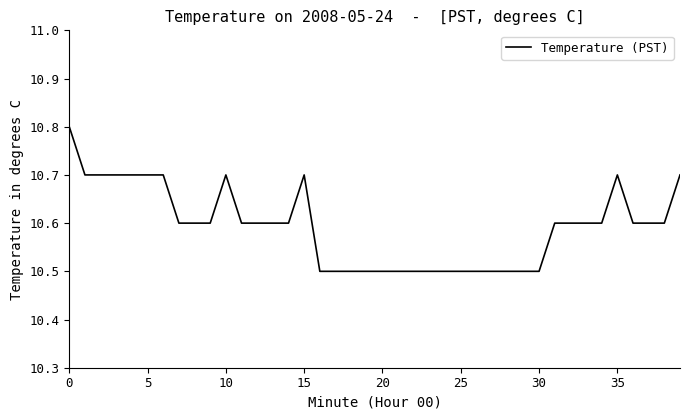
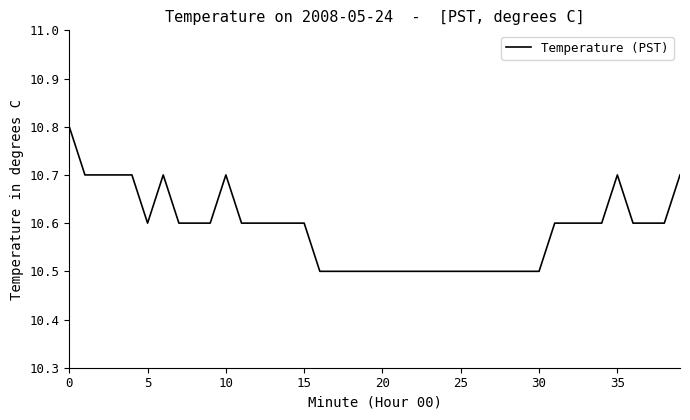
5: 10.7 -> 10.6
15: 10.7 -> 10.6
